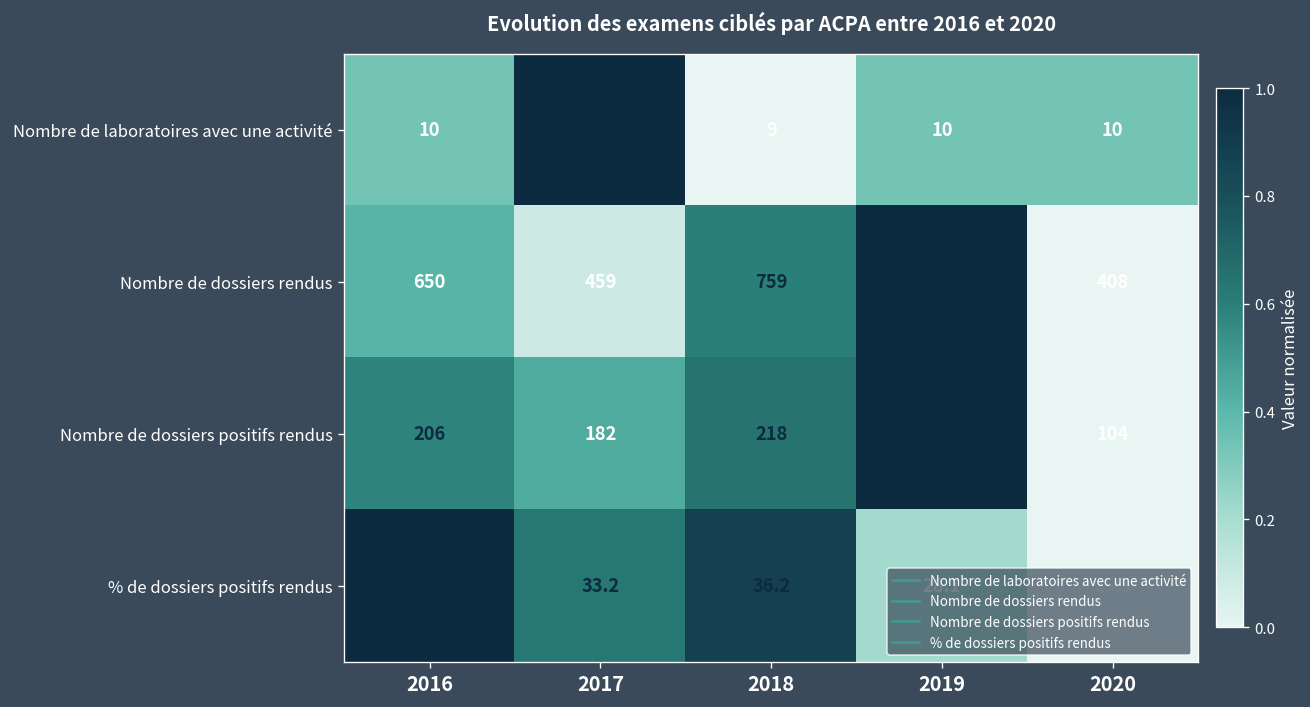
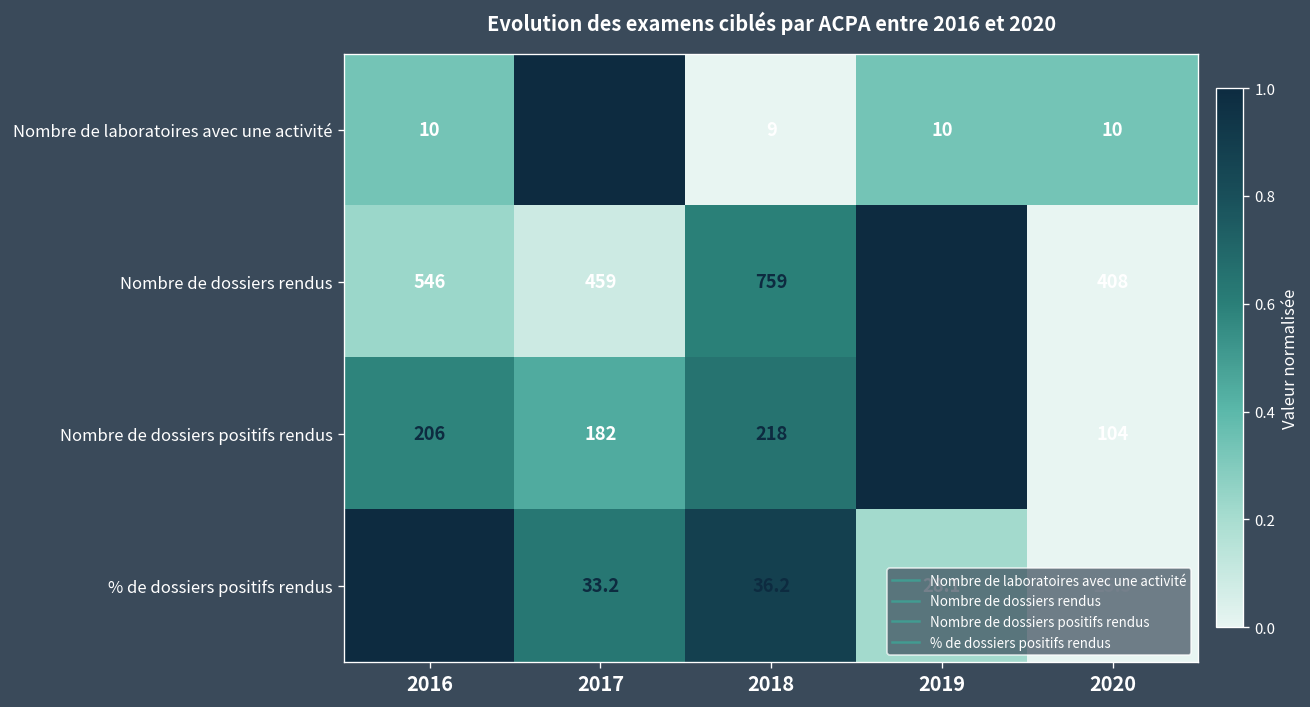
Nombre de dossiers rendus, 2016: 650 -> 546
